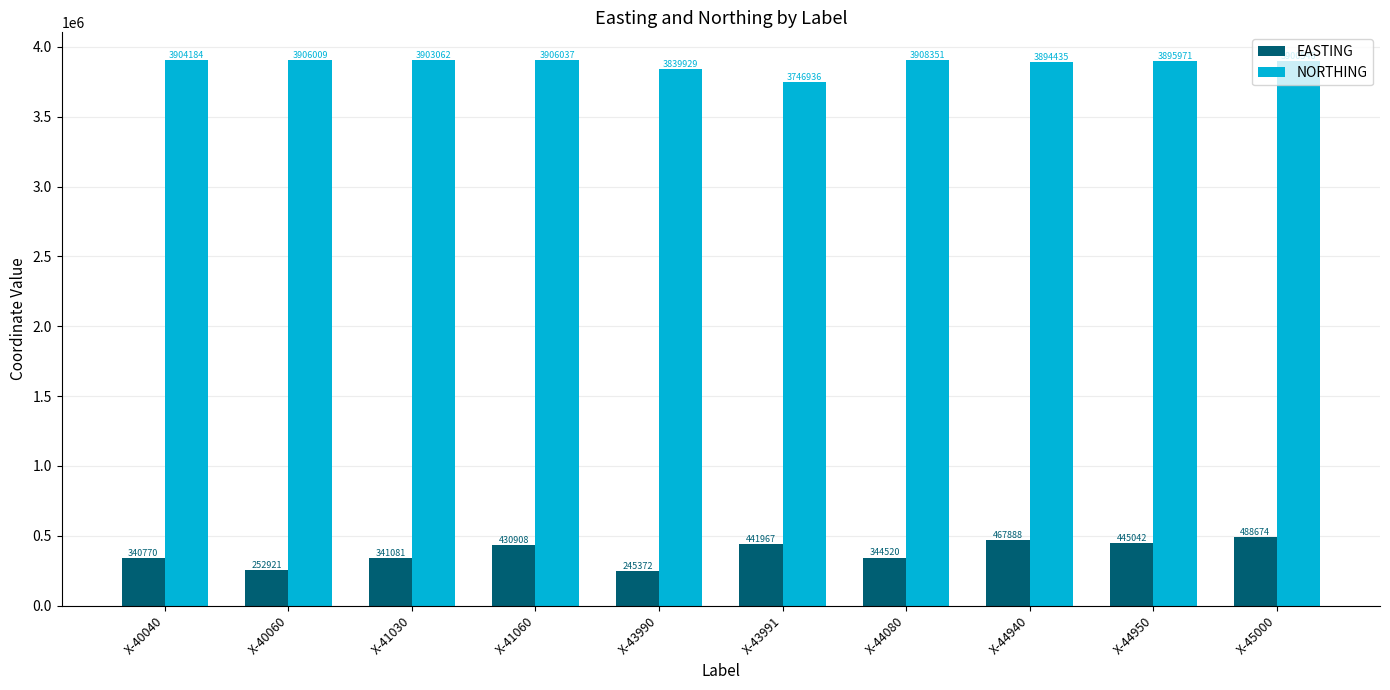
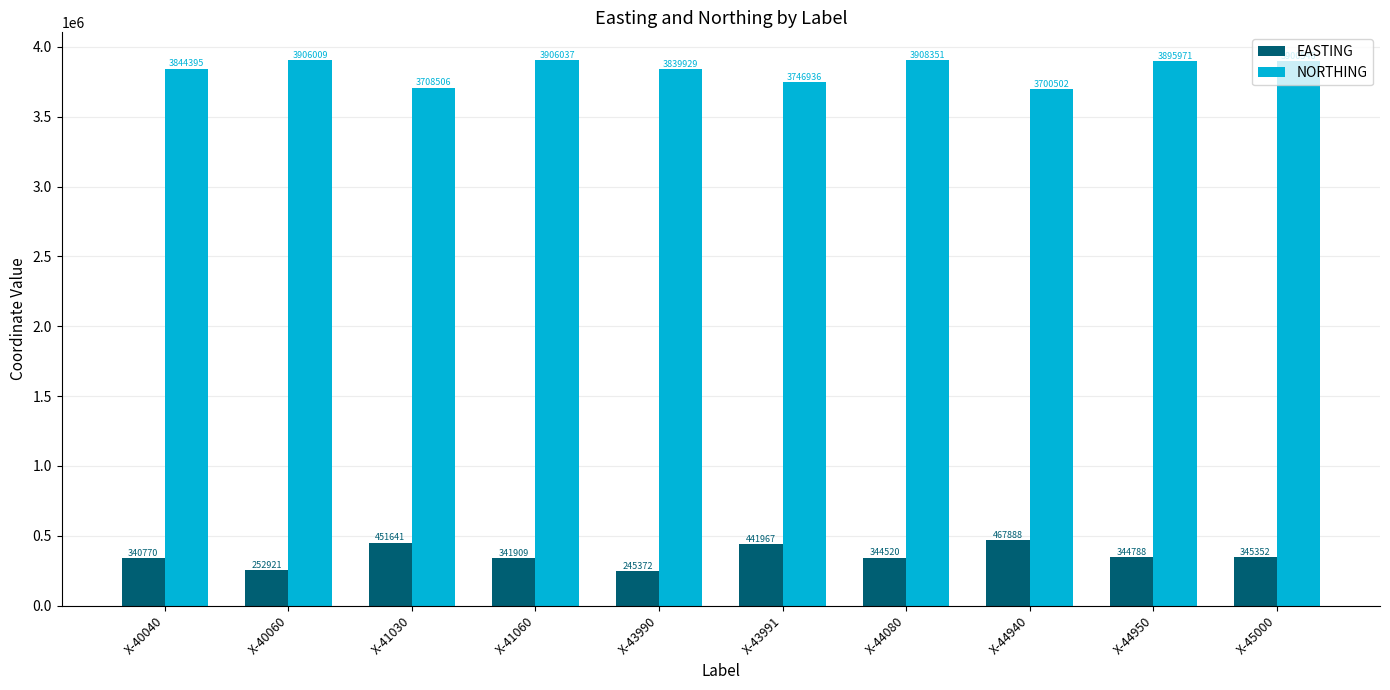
NORTHING, X-40040: 3904184 -> 3844395
EASTING, X-41030: 341081 -> 451641
NORTHING, X-41030: 3903062 -> 3708506
EASTING, X-41060: 430908 -> 341909
NORTHING, X-44940: 3894435 -> 3700502
EASTING, X-44950: 445042 -> 344788
EASTING, X-45000: 488674 -> 345352
